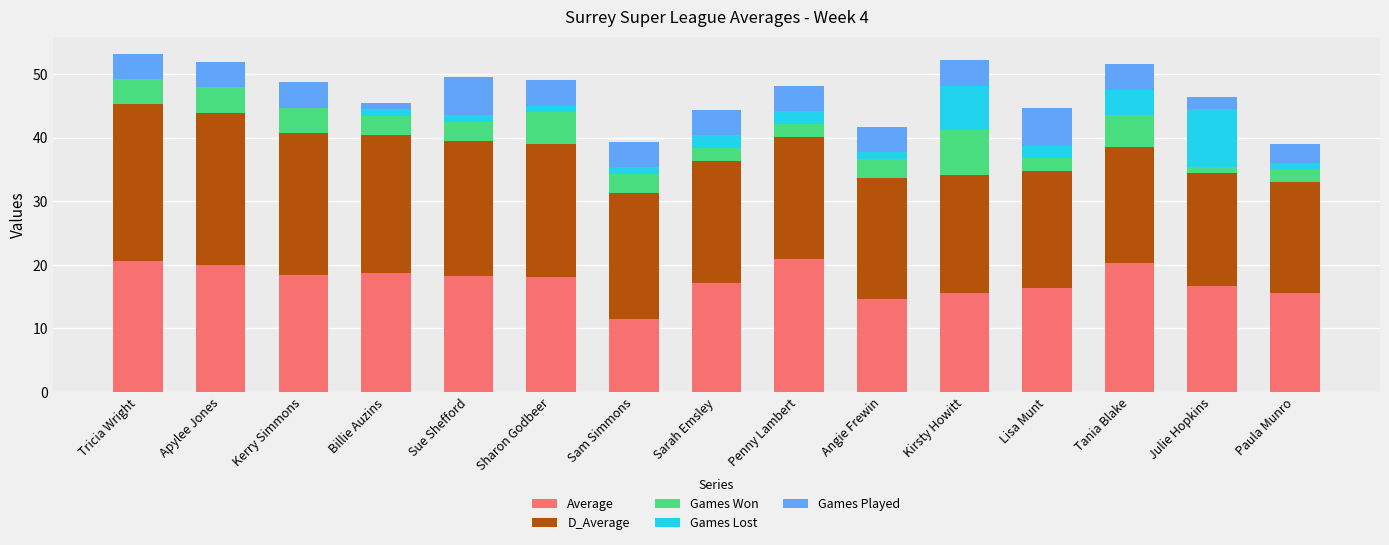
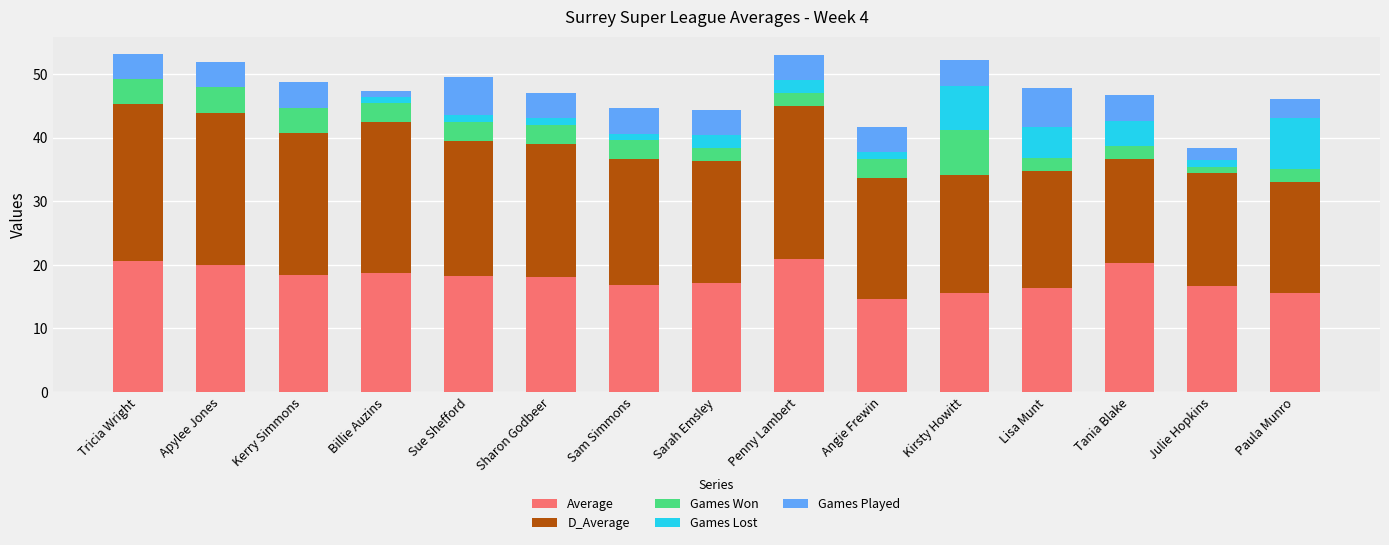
D_Average, Billie Auzins: 22 -> 24
Games Won, Sharon Godbeer: 5 -> 3
Average, Sam Simmons: 12 -> 17
D_Average, Penny Lambert: 19 -> 24
Games Lost, Lisa Munt: 2 -> 5
D_Average, Tania Blake: 18 -> 16
Games Won, Tania Blake: 5 -> 2
Games Lost, Julie Hopkins: 9 -> 1
Games Lost, Paula Munro: 1 -> 8
